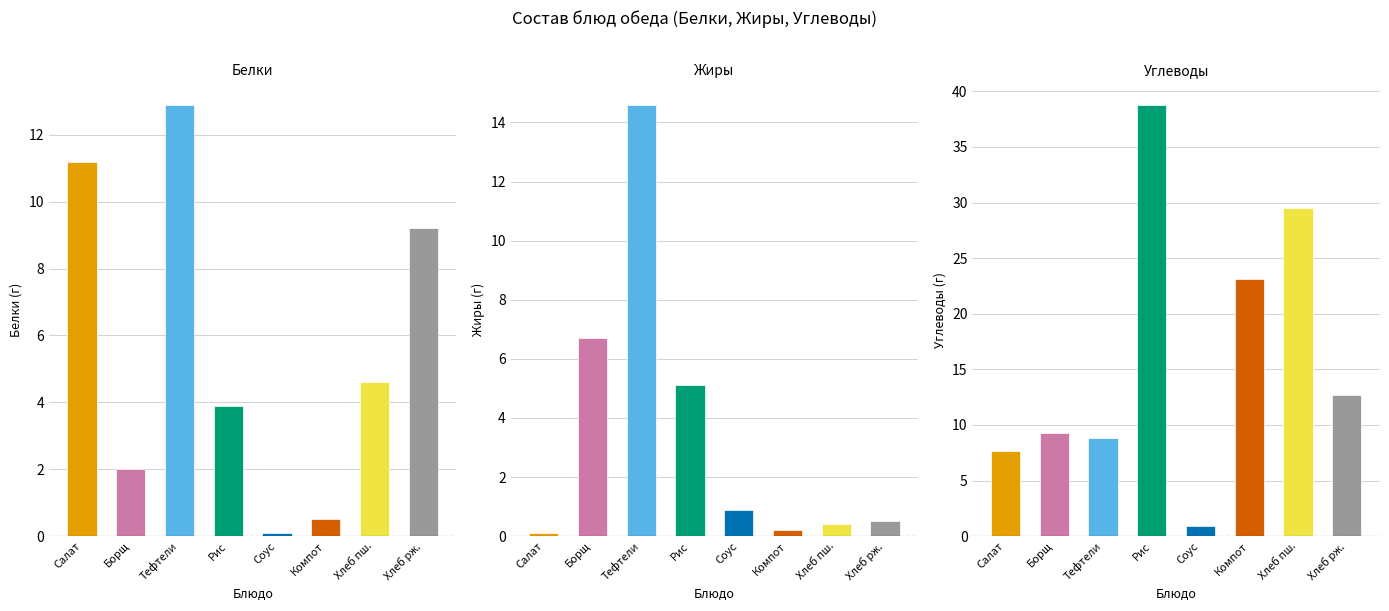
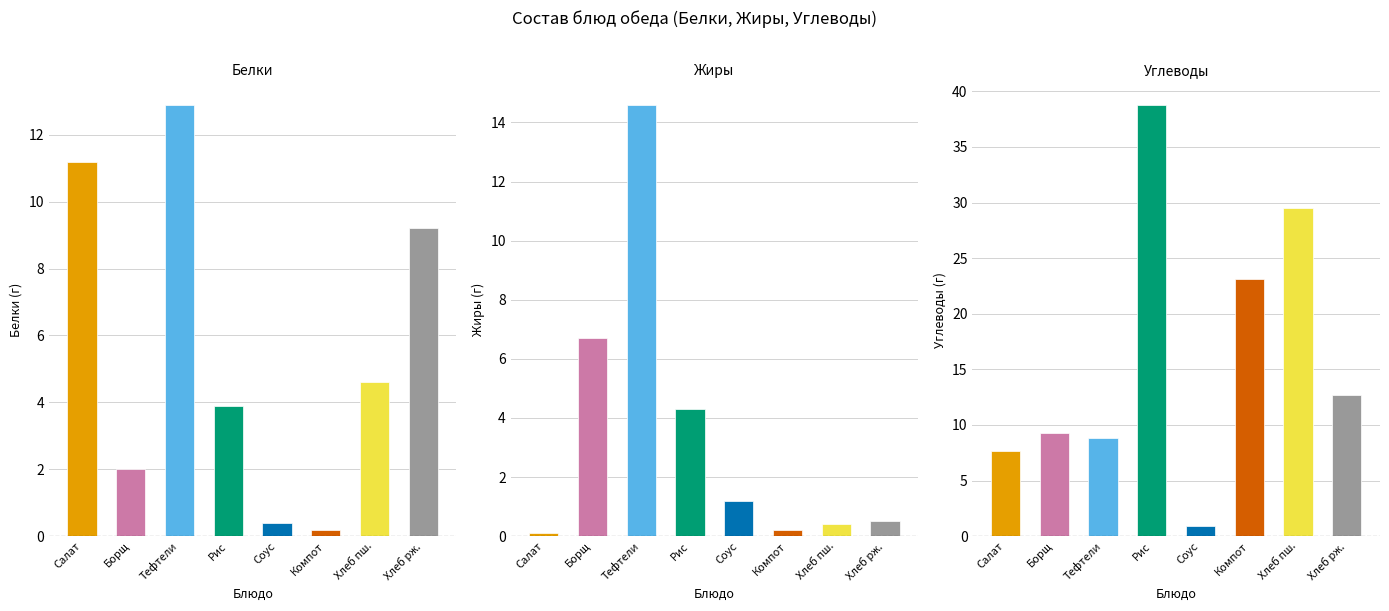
Белки, Соус: 0.1 -> 0.4
Белки, Компот: 0.5 -> 0.2
Жиры, Рис: 5.1 -> 4.3
Жиры, Соус: 0.9 -> 1.2
